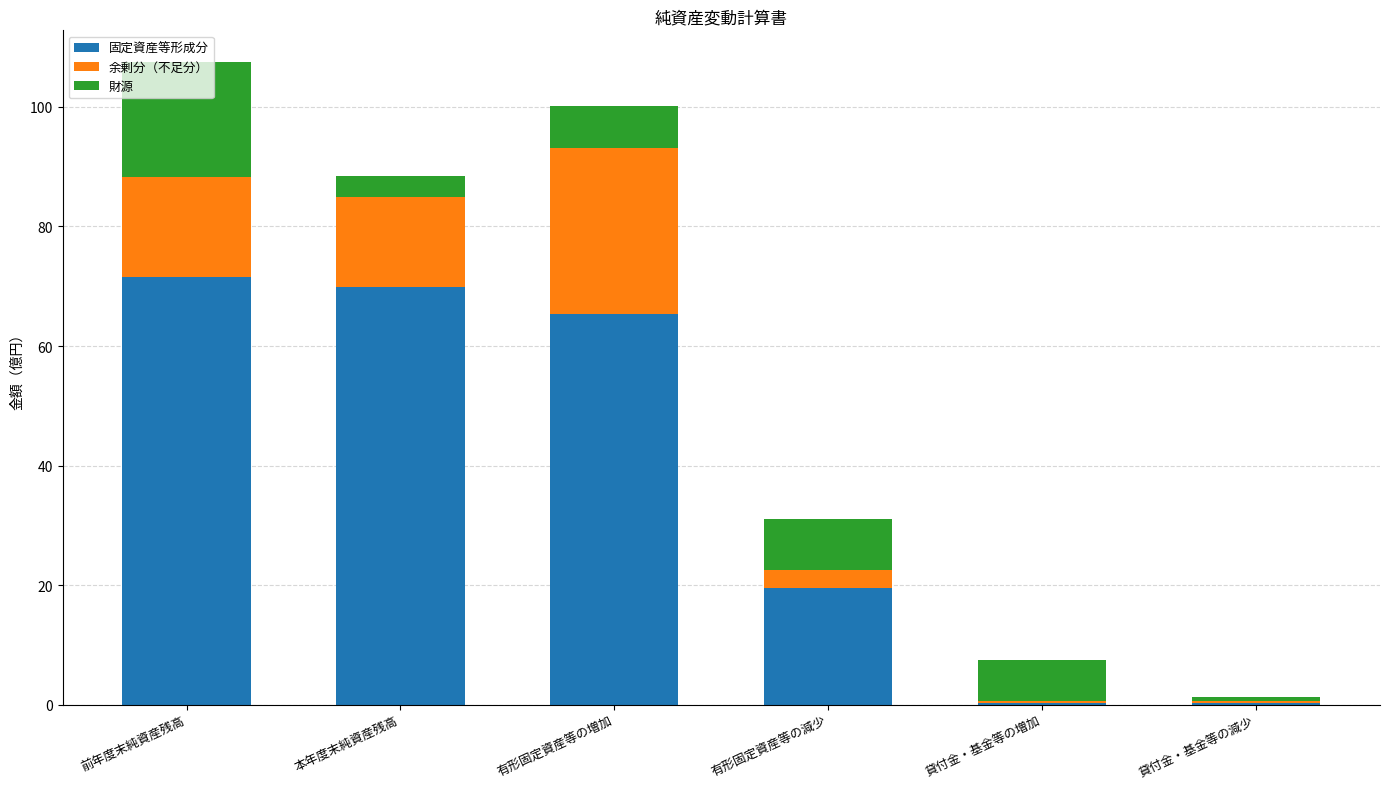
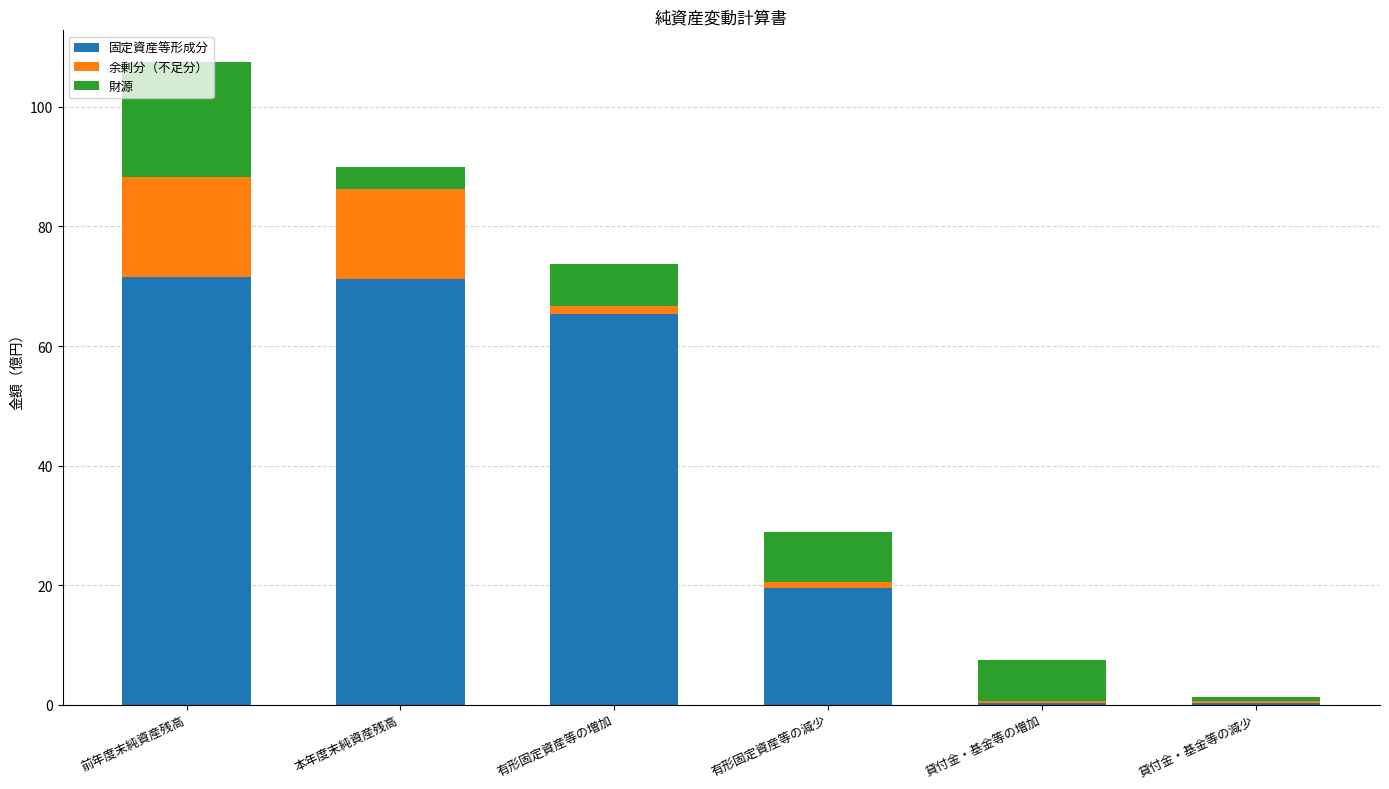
固定資産等形成分, 本年度末純資産残高: 70 -> 71
余剰分（不足分）, 有形固定資産等の増加: 28 -> 1
余剰分（不足分）, 有形固定資産等の減少: 3 -> 1
